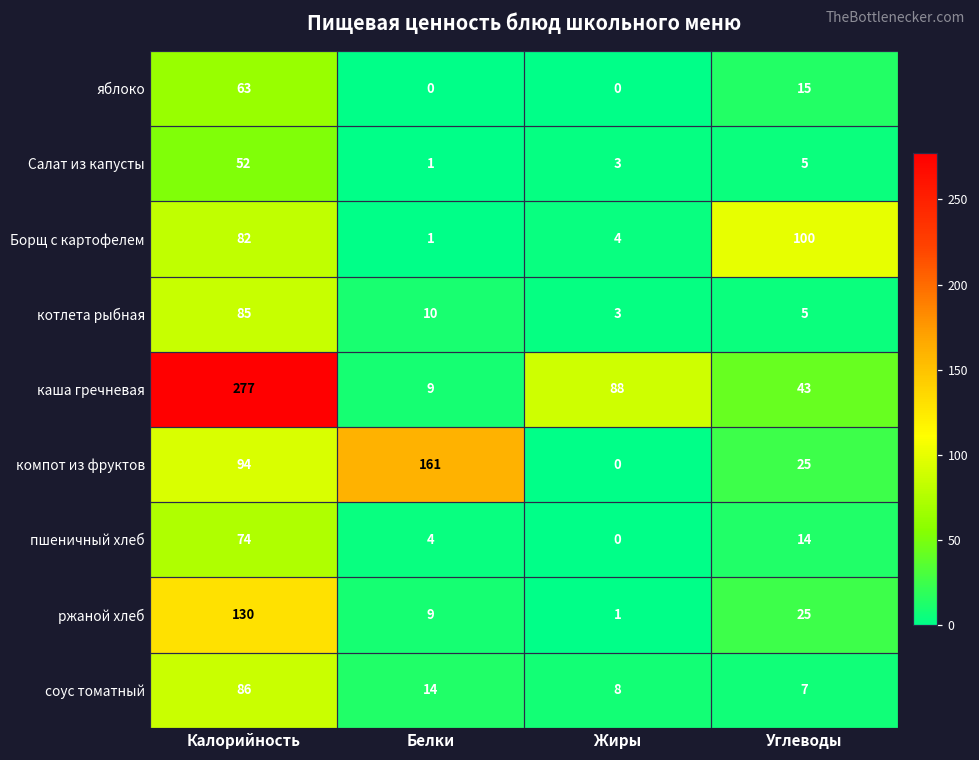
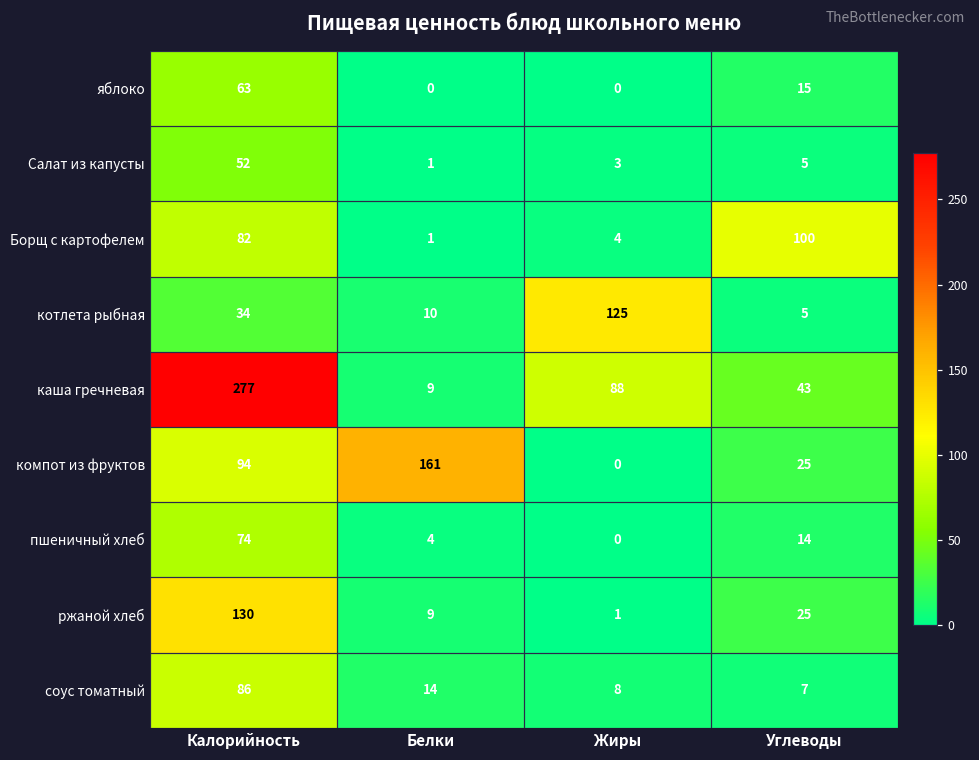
котлета рыбная, Калорийность: 85 -> 34
котлета рыбная, Жиры: 3 -> 125
